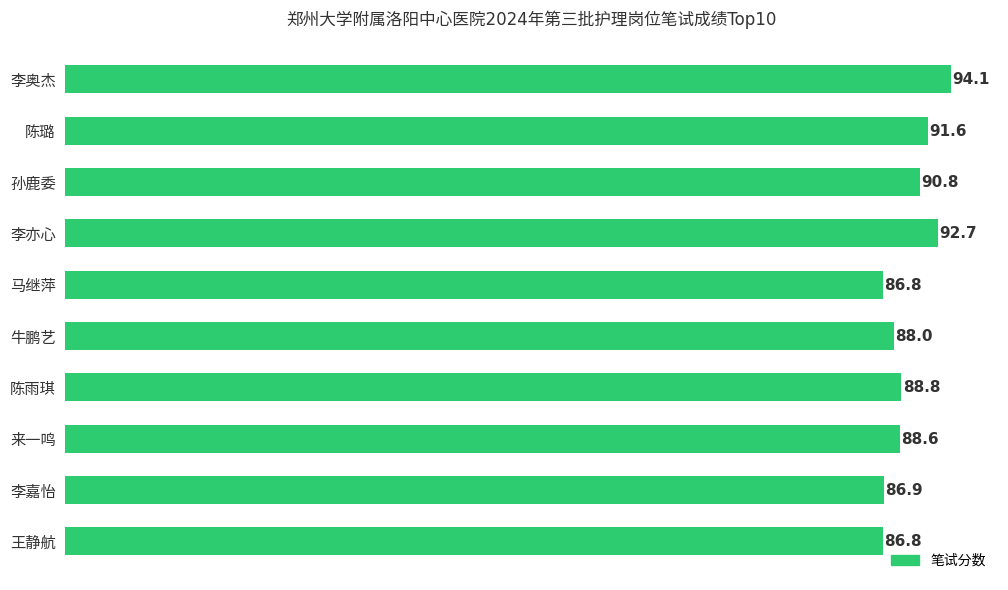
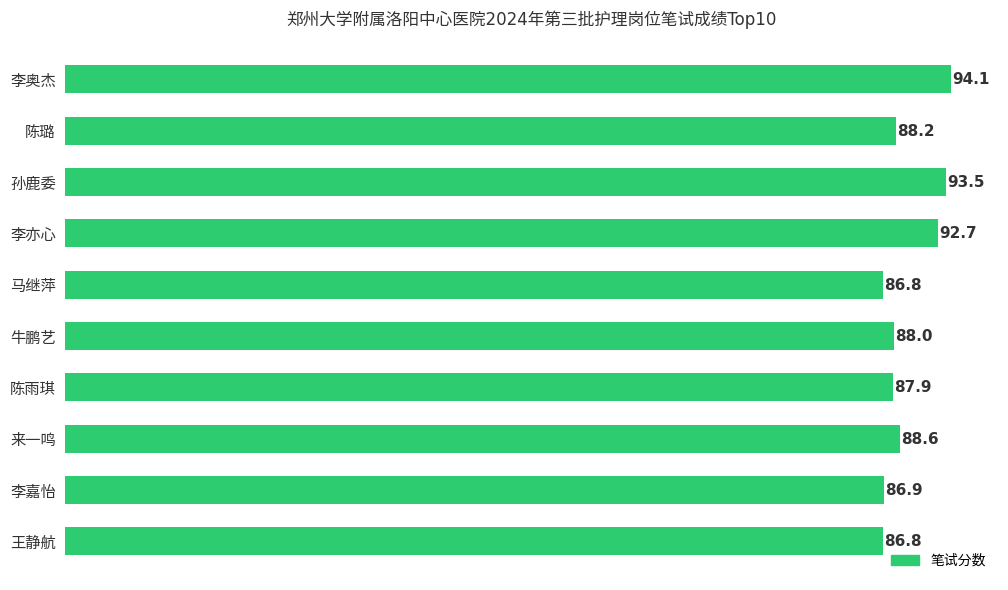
陈璐: 91.6 -> 88.2
孙鹿委: 90.8 -> 93.5
陈雨琪: 88.8 -> 87.9
